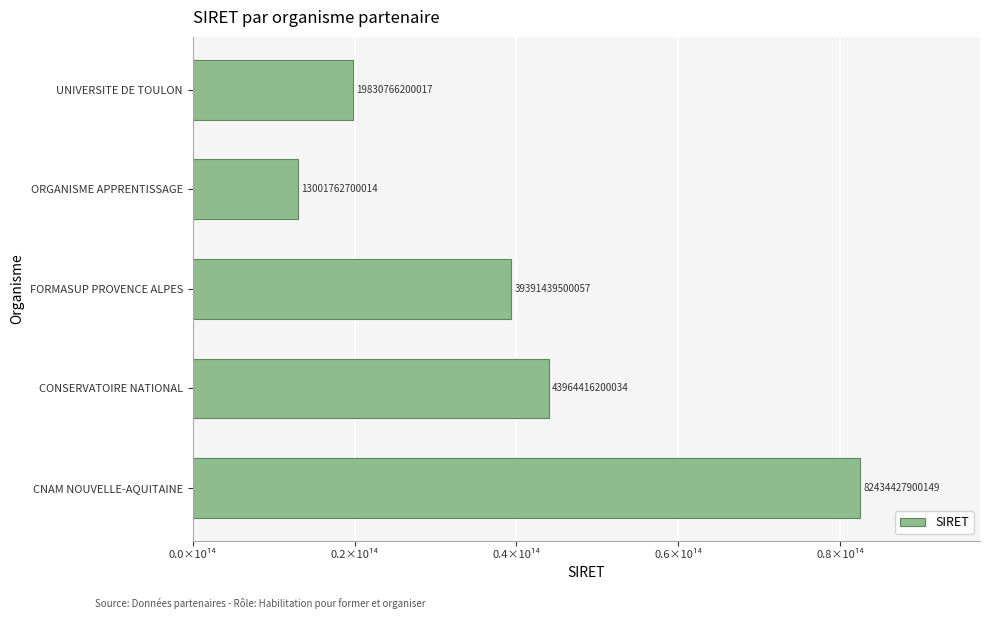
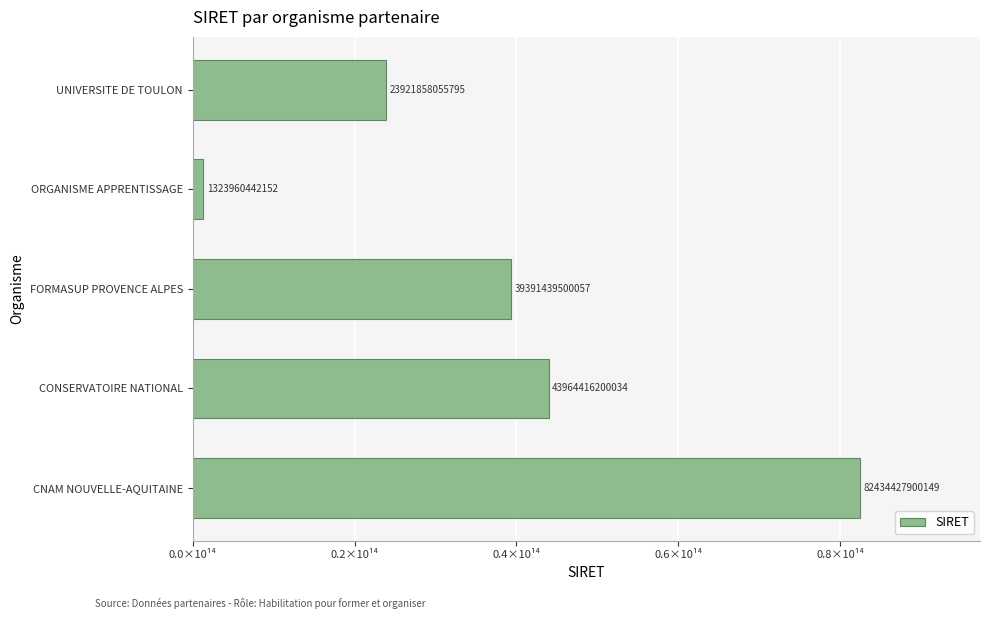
UNIVERSITE DE TOULON: 19830766200017 -> 23921858055795
ORGANISME APPRENTISSAGE: 13001762700014 -> 1323960442152
